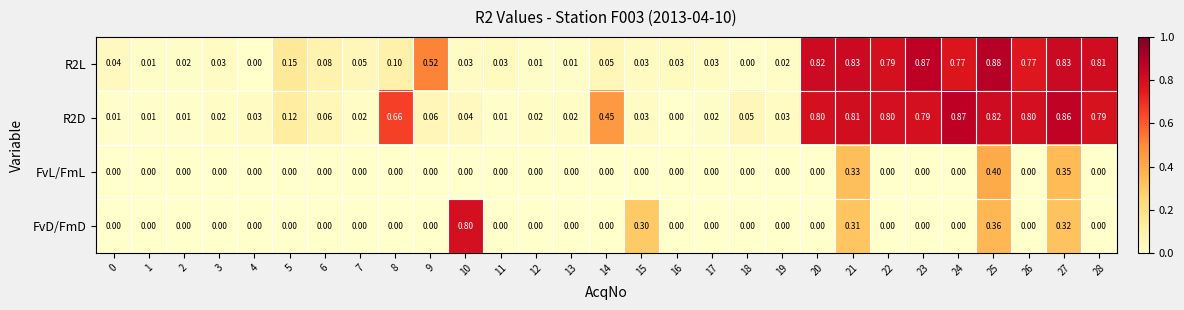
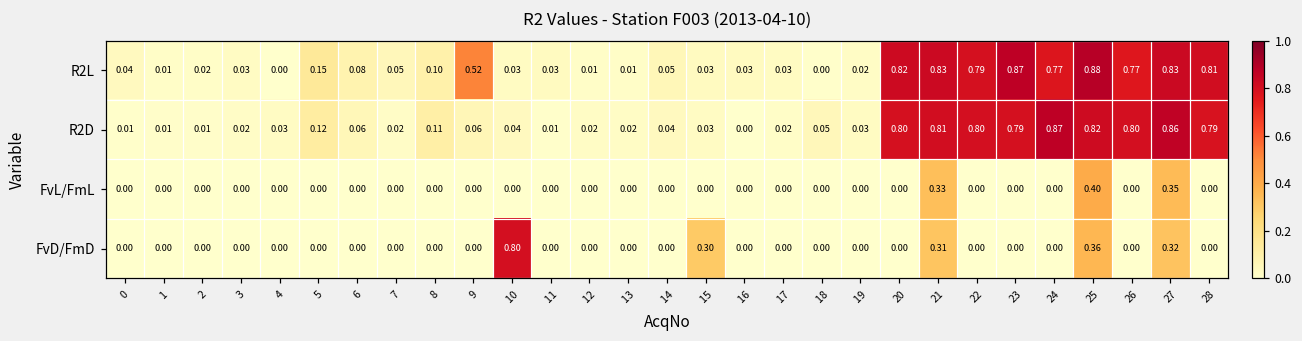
R2D, 8: 0.66 -> 0.11
R2D, 14: 0.45 -> 0.04
